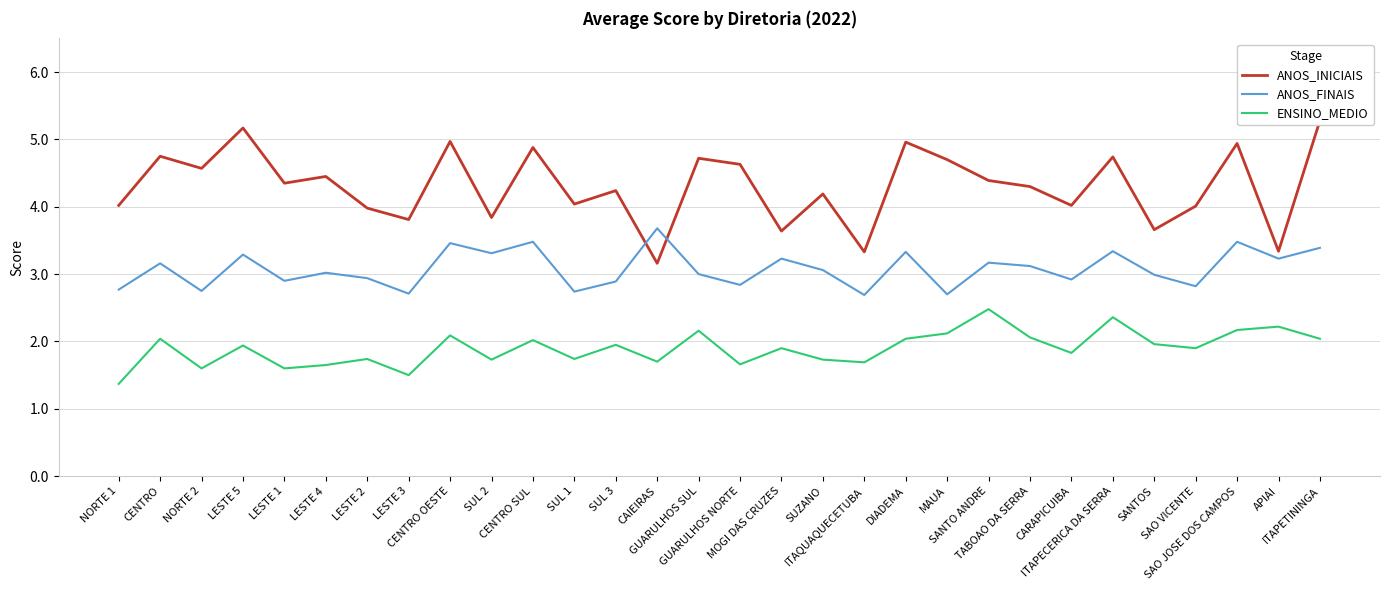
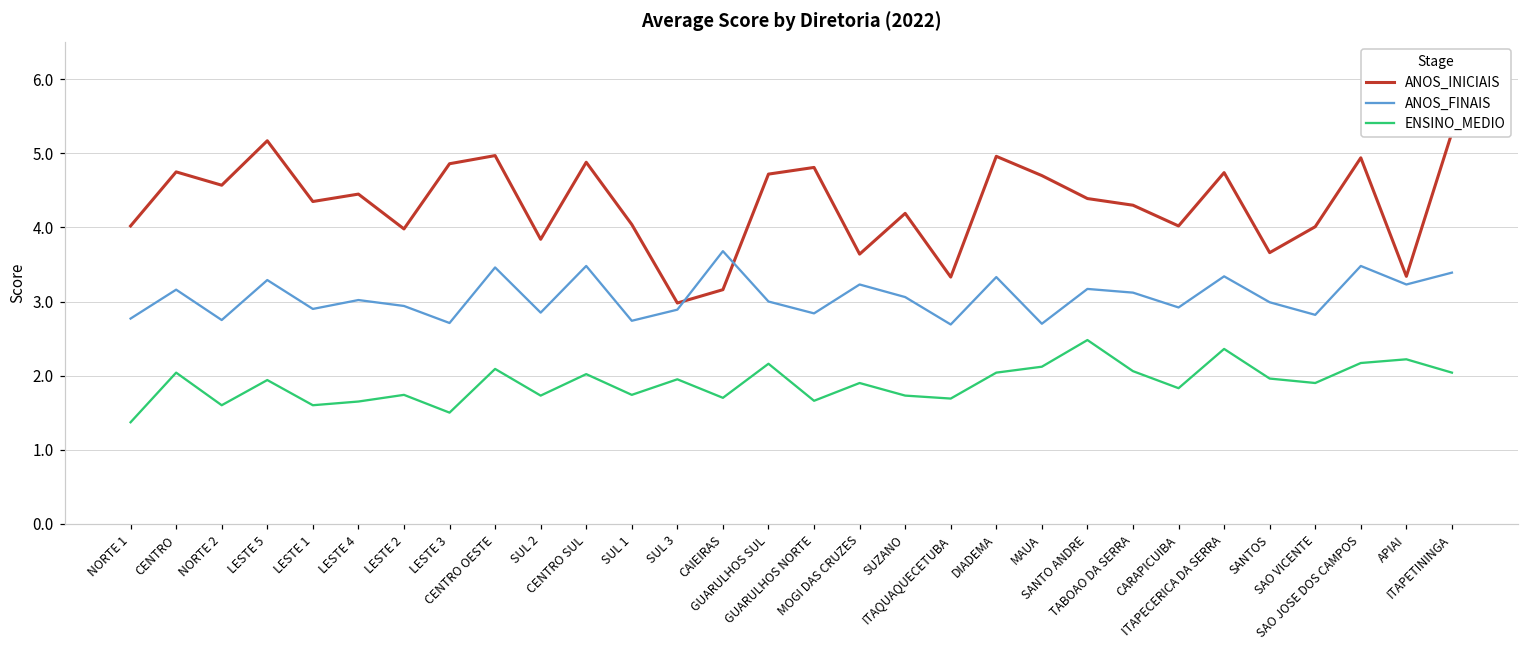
ANOS_INICIAIS, LESTE 3: 3.8 -> 4.9
ANOS_FINAIS, SUL 2: 3.3 -> 2.9
ANOS_INICIAIS, SUL 3: 4.2 -> 3.0
ANOS_INICIAIS, GUARULHOS NORTE: 4.6 -> 4.8
